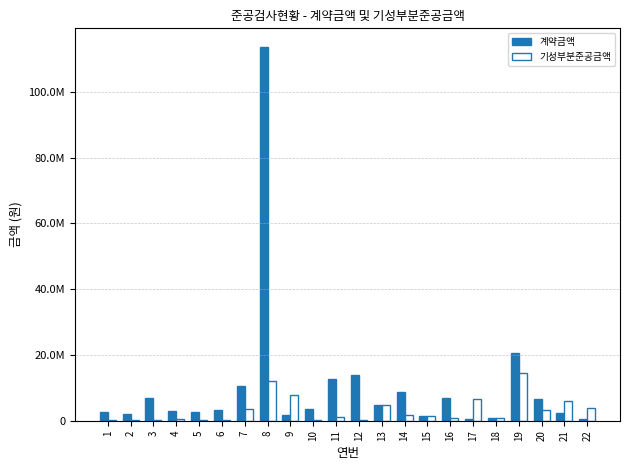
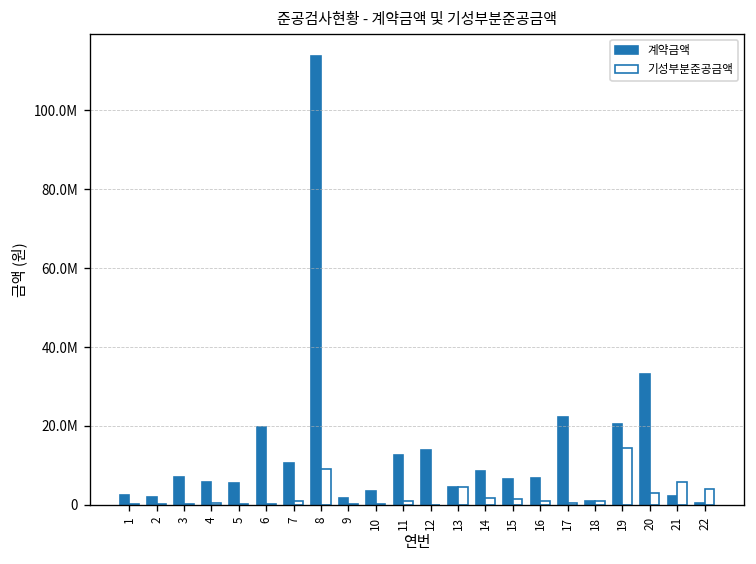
계약금액, 4: 3000000 -> 6000000
계약금액, 5: 3000000 -> 6000000
계약금액, 6: 3000000 -> 20000000
기성부분준공금액, 7: 4000000 -> 1000000
기성부분준공금액, 8: 12000000 -> 9000000
기성부분준공금액, 9: 8000000 -> 0
계약금액, 15: 2000000 -> 7000000
계약금액, 17: 1000000 -> 22000000
기성부분준공금액, 17: 7000000 -> 1000000
계약금액, 20: 7000000 -> 33000000
